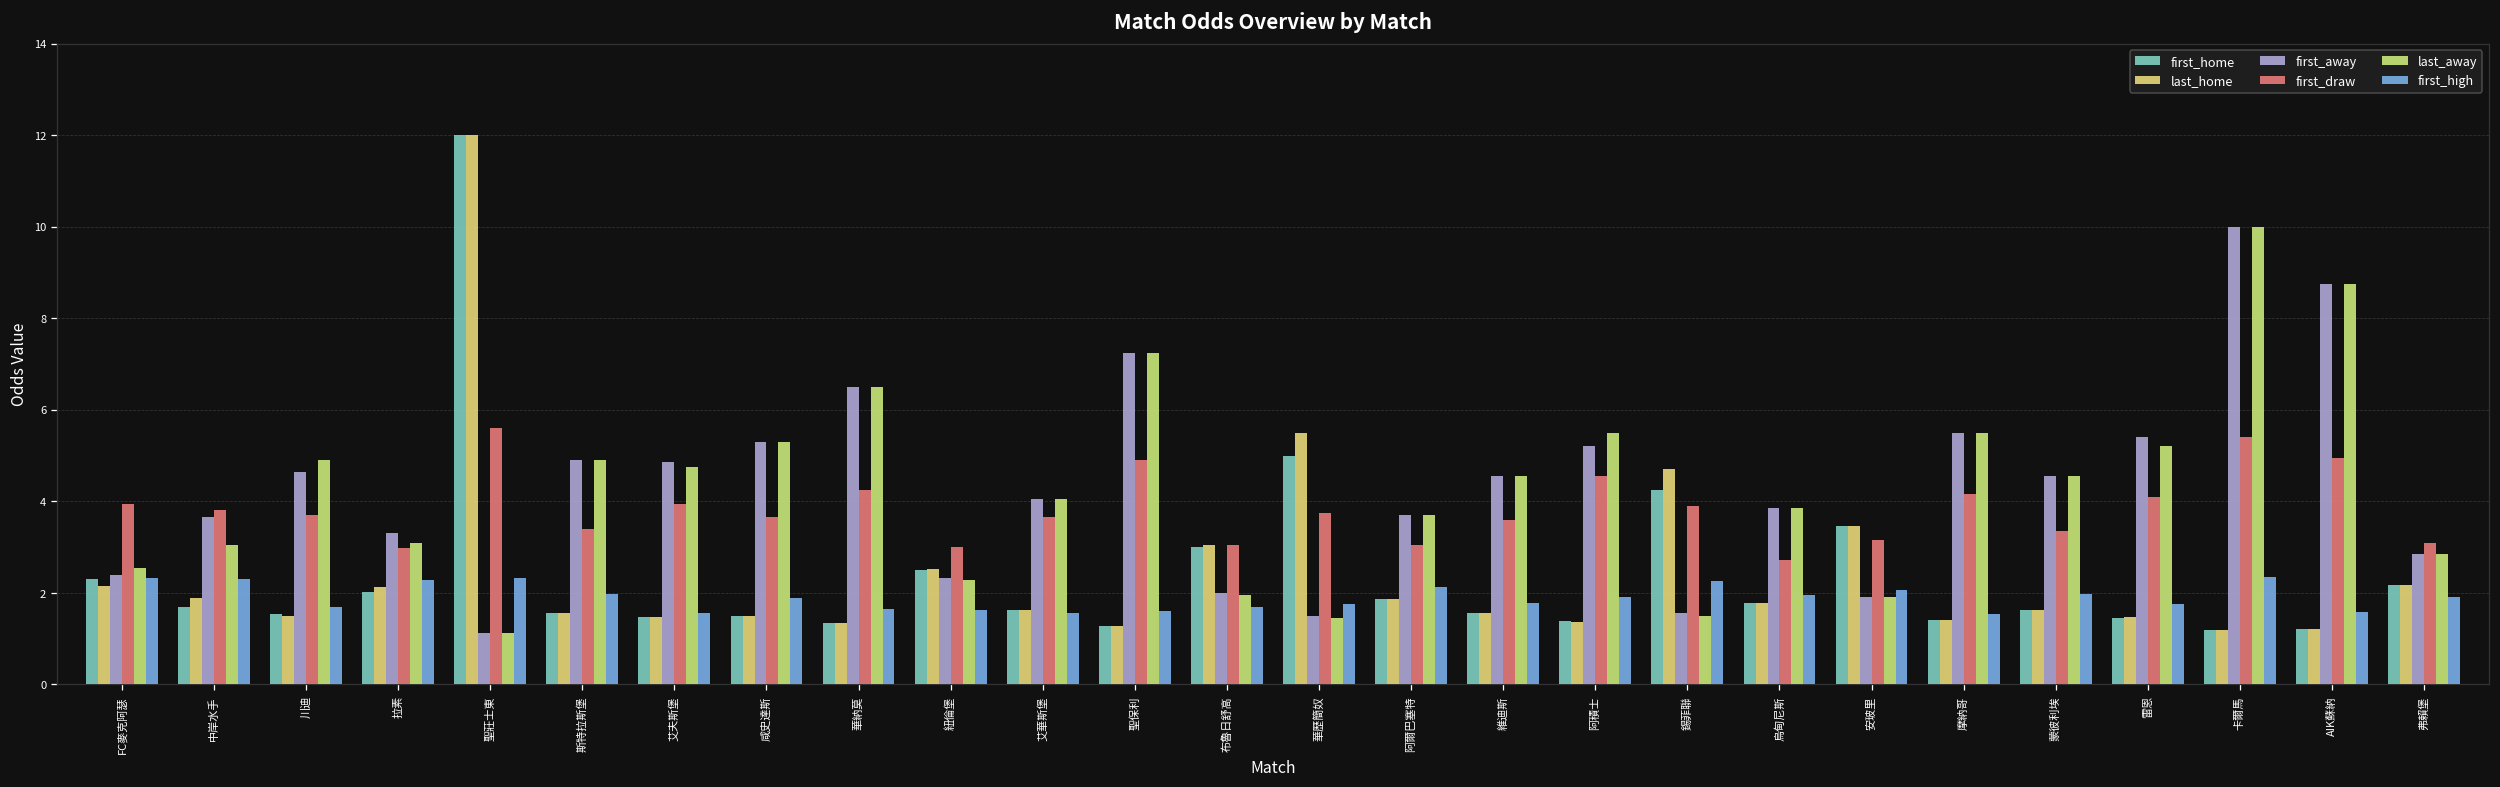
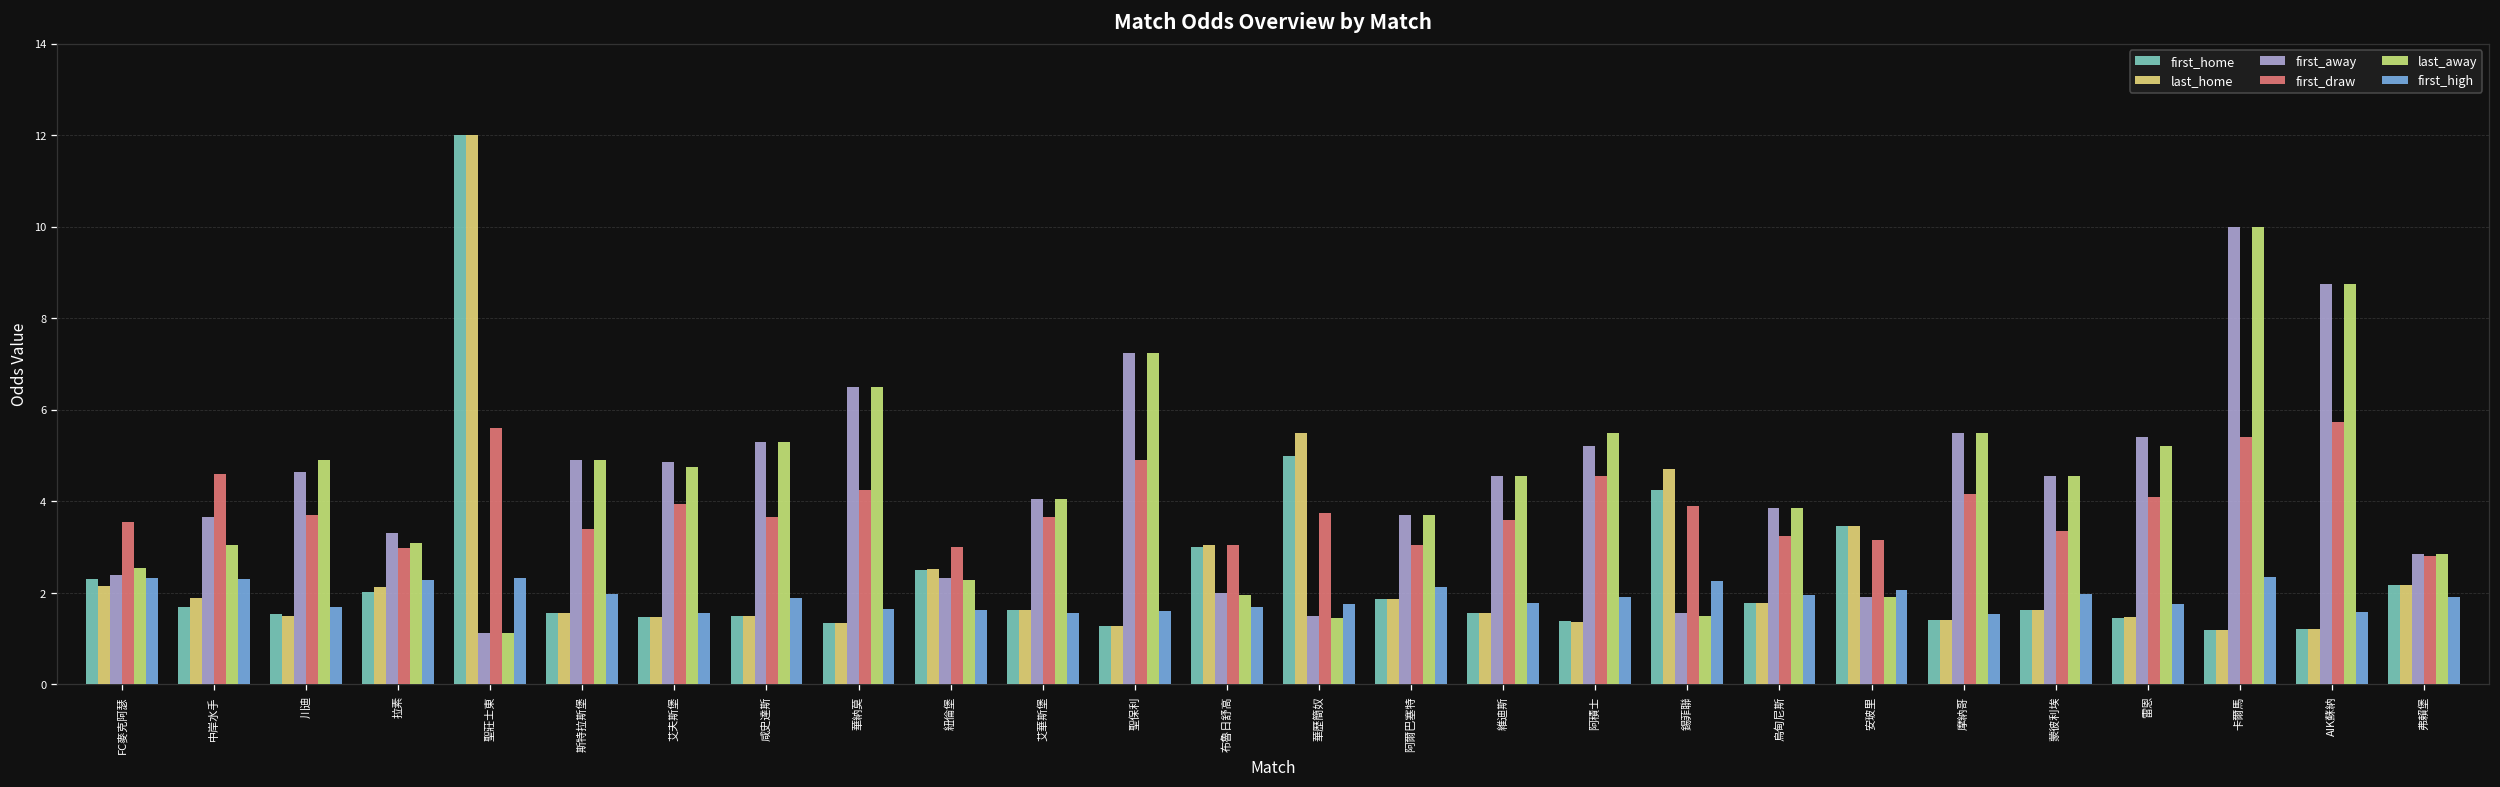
first_draw, FC麥克阿瑟: 3.9 -> 3.6
first_draw, 中岸水手: 3.8 -> 4.6
first_draw, 烏甸尼斯: 2.7 -> 3.3
first_draw, AIK蘇納: 5.0 -> 5.7
first_draw, 弗賴堡: 3.1 -> 2.8
